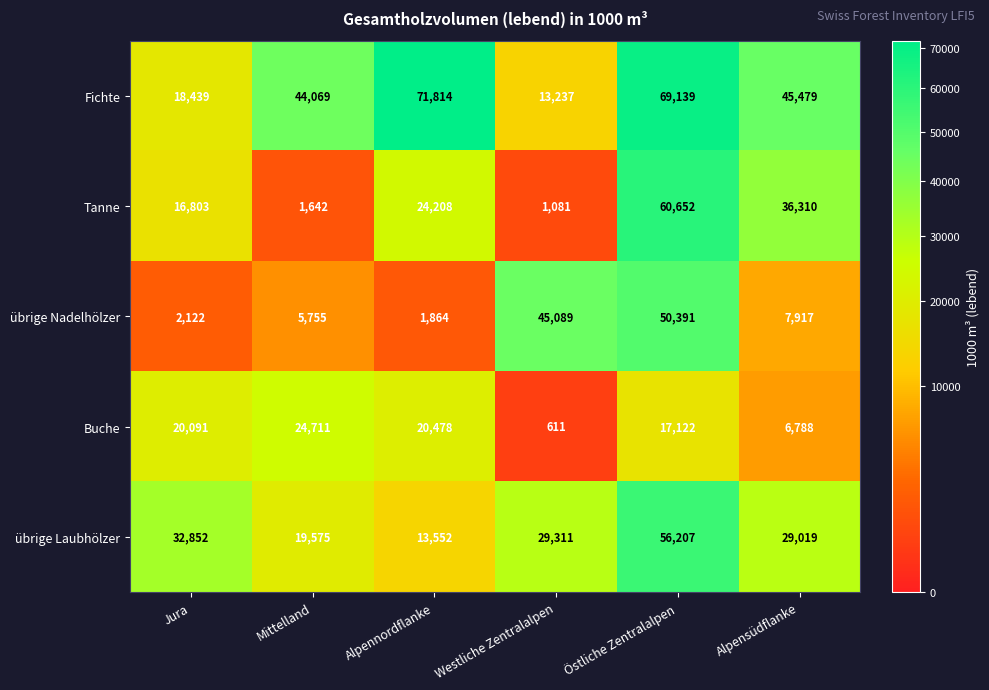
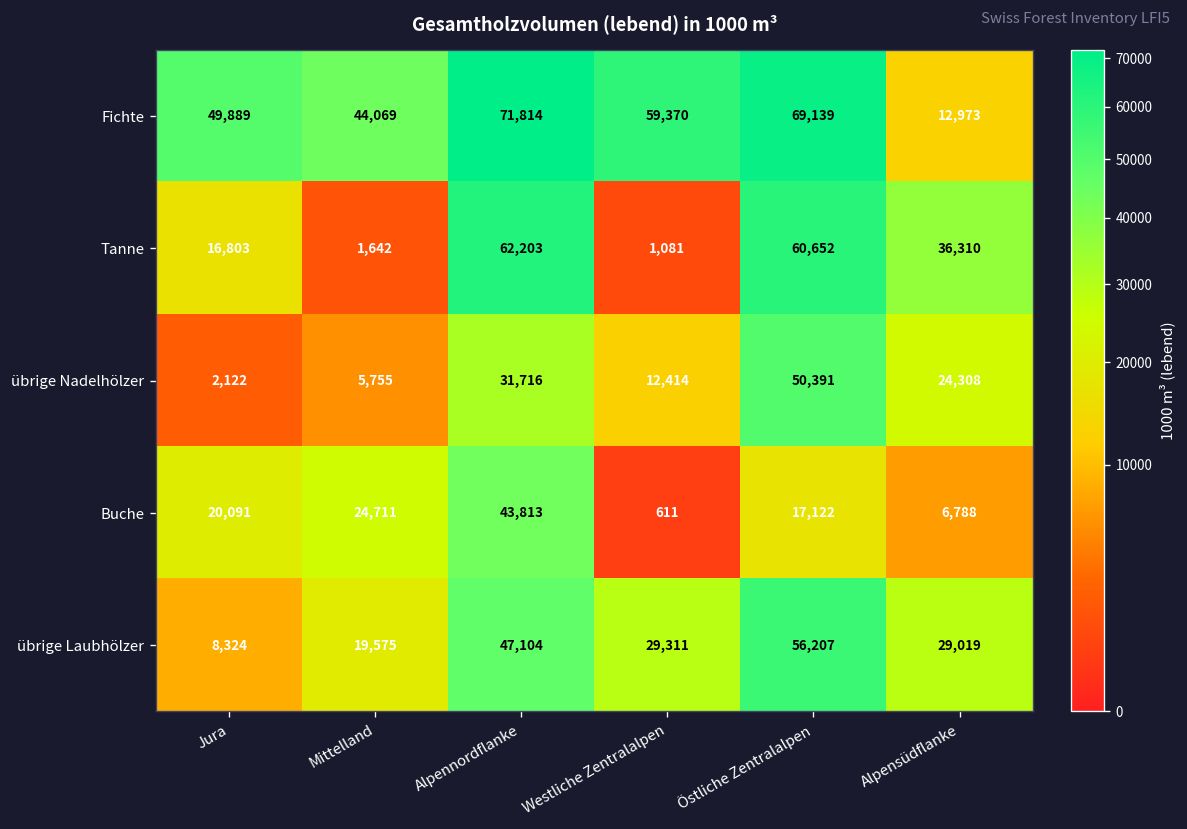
Fichte, Jura: 18,439 -> 49,889
Fichte, Westliche Zentralalpen: 13,237 -> 59,370
Fichte, Alpensüdflanke: 45,479 -> 12,973
Tanne, Alpennordflanke: 24,208 -> 62,203
übrige Nadelhölzer, Alpennordflanke: 1,864 -> 31,716
übrige Nadelhölzer, Westliche Zentralalpen: 45,089 -> 12,414
übrige Nadelhölzer, Alpensüdflanke: 7,917 -> 24,308
Buche, Alpennordflanke: 20,478 -> 43,813
übrige Laubhölzer, Jura: 32,852 -> 8,324
übrige Laubhölzer, Alpennordflanke: 13,552 -> 47,104
